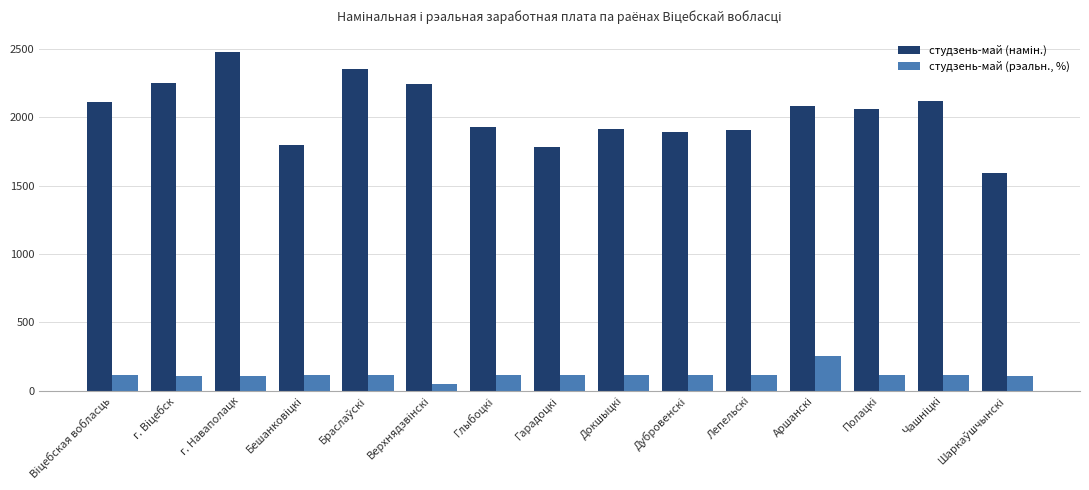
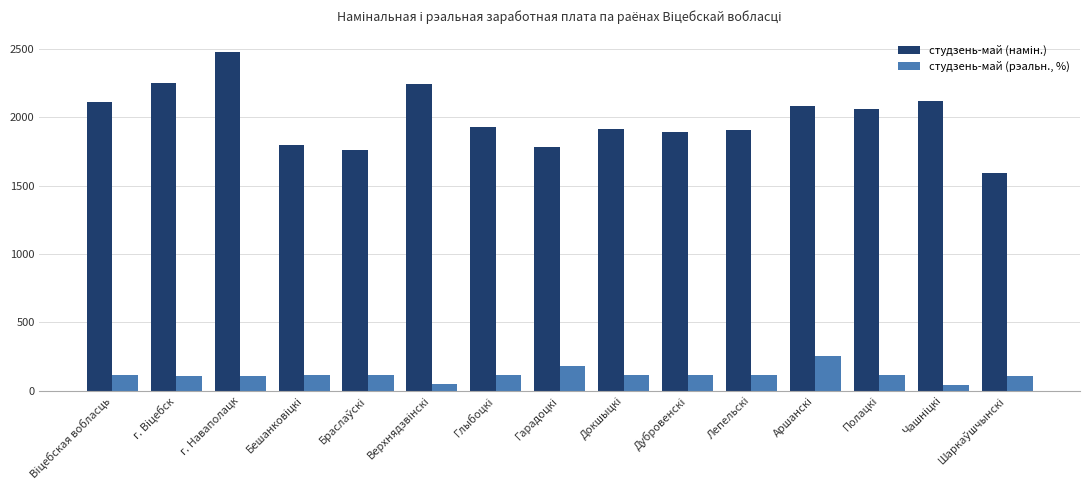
студзень-май (намін.), Браслаўскі: 2350 -> 1760
студзень-май (рэальн., %), Гарадоцкі: 110 -> 180
студзень-май (рэальн., %), Чашніцкі: 110 -> 40
